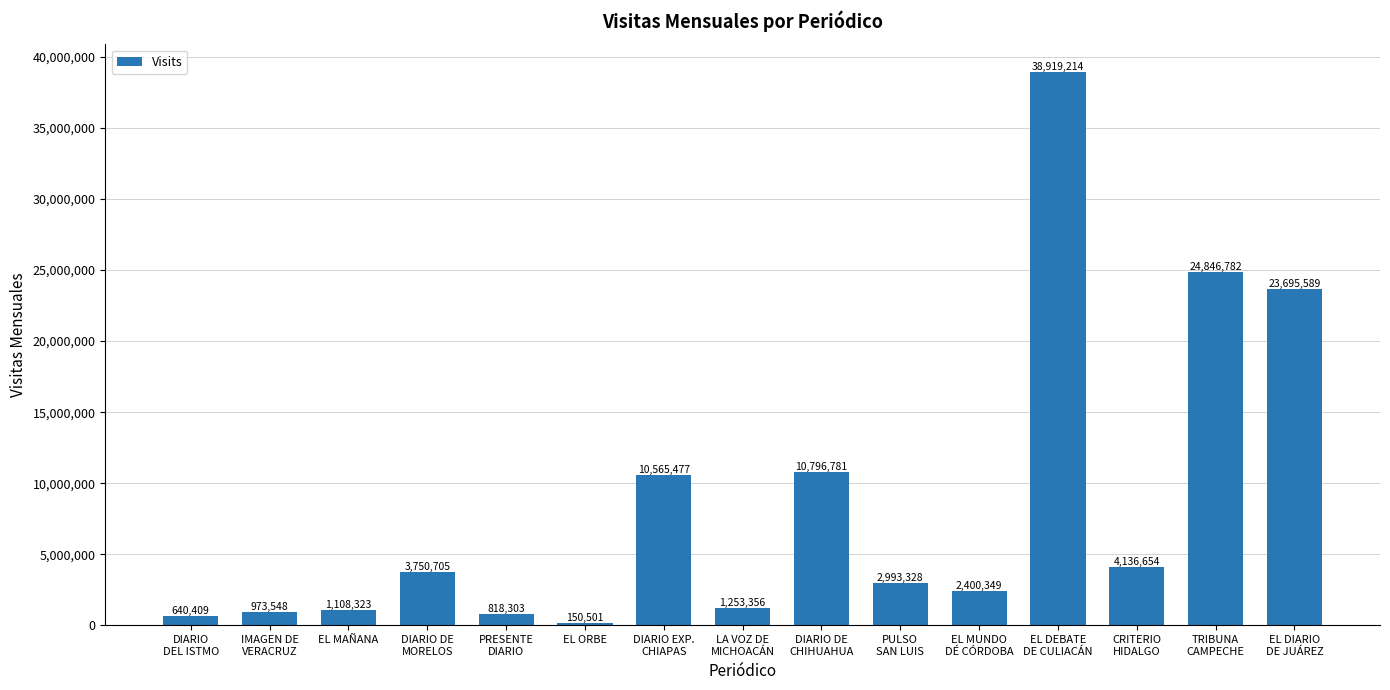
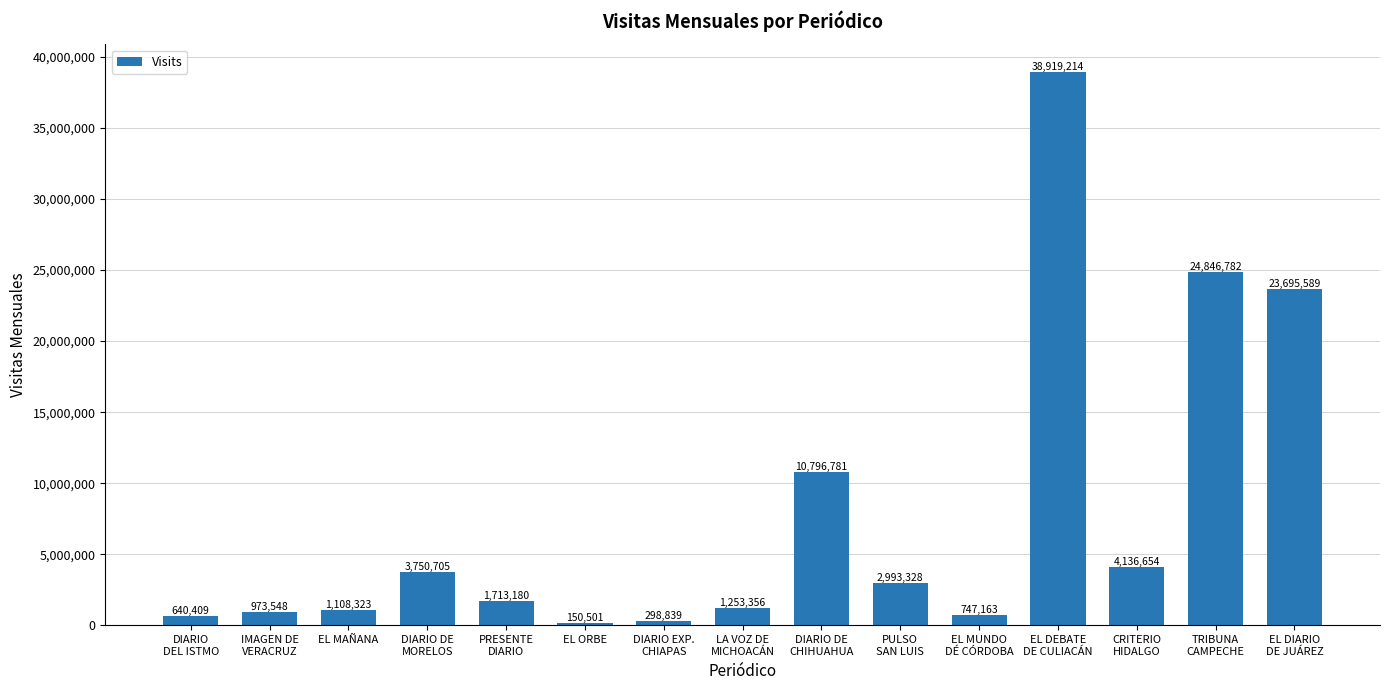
PRESENTE DIARIO: 818,303 -> 1,713,180
DIARIO EXP. CHIAPAS: 10,565,477 -> 298,839
EL MUNDO DÉ CÓRDOBA: 2,400,349 -> 747,163
